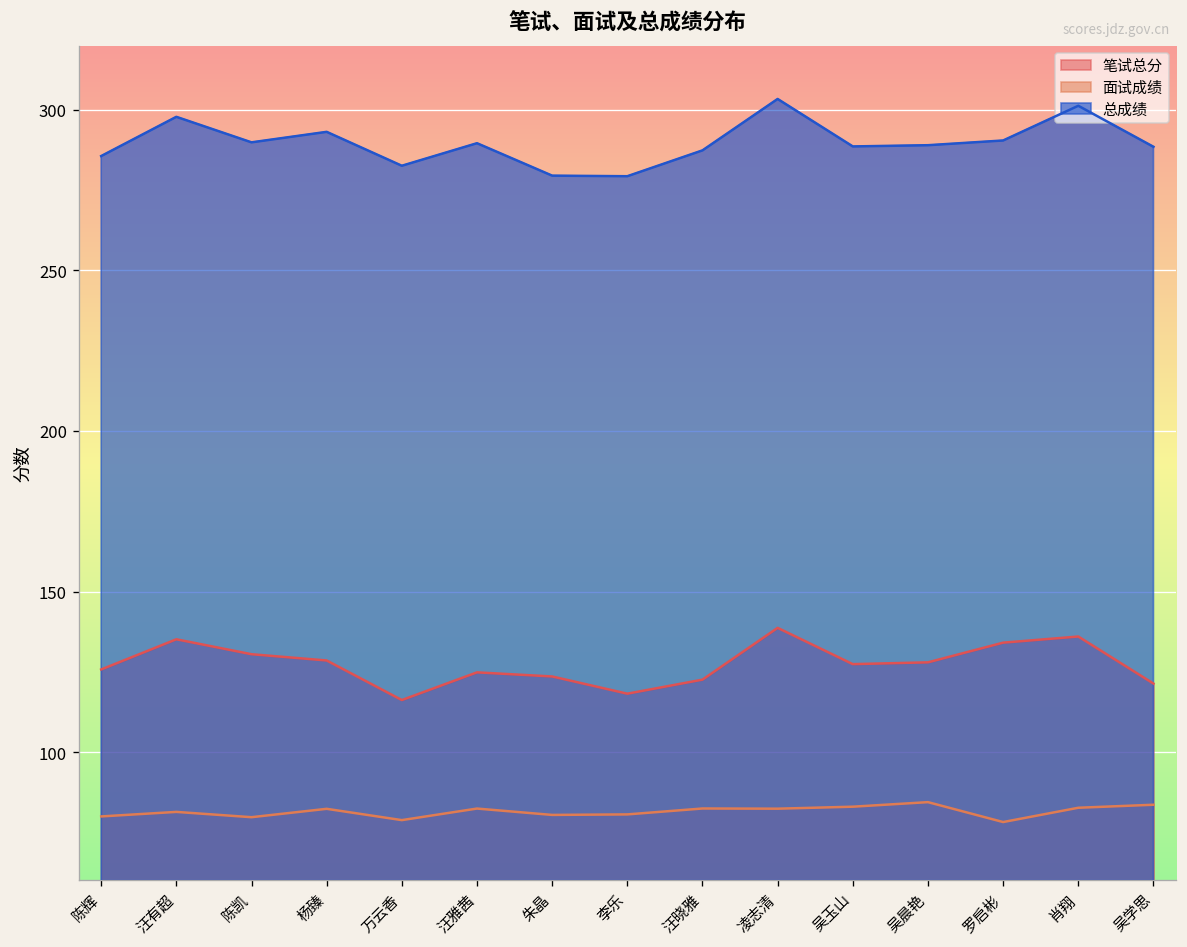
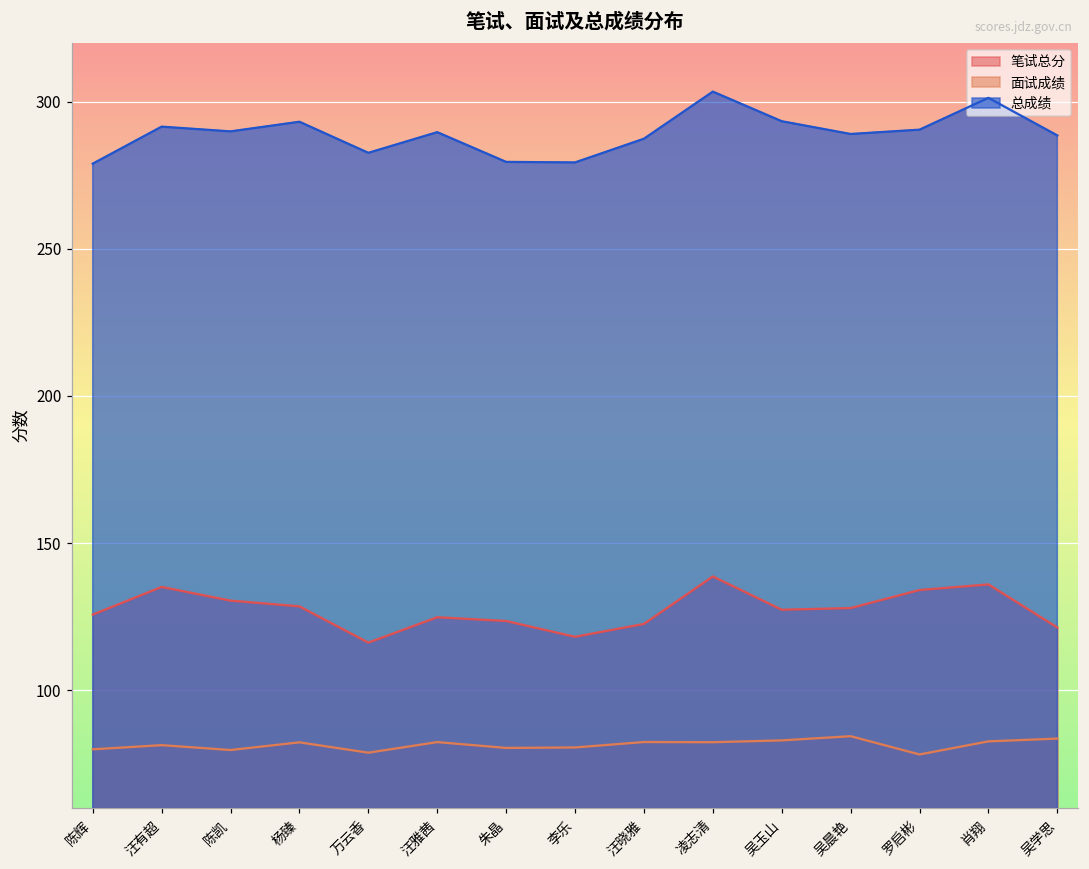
总成绩, 陈辉: 286 -> 279
总成绩, 汪有超: 298 -> 292
总成绩, 吴玉山: 289 -> 293
